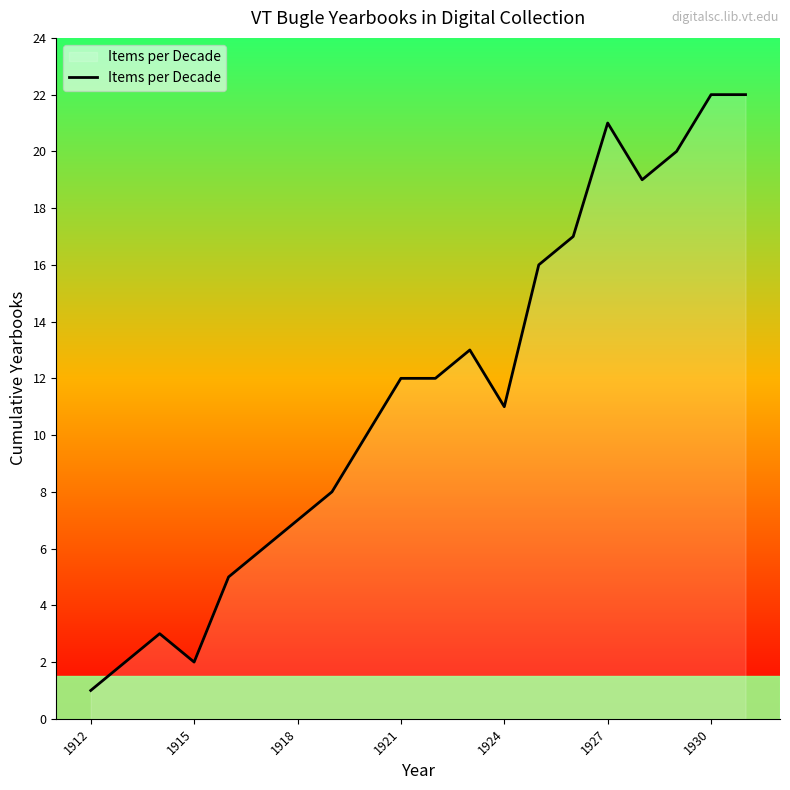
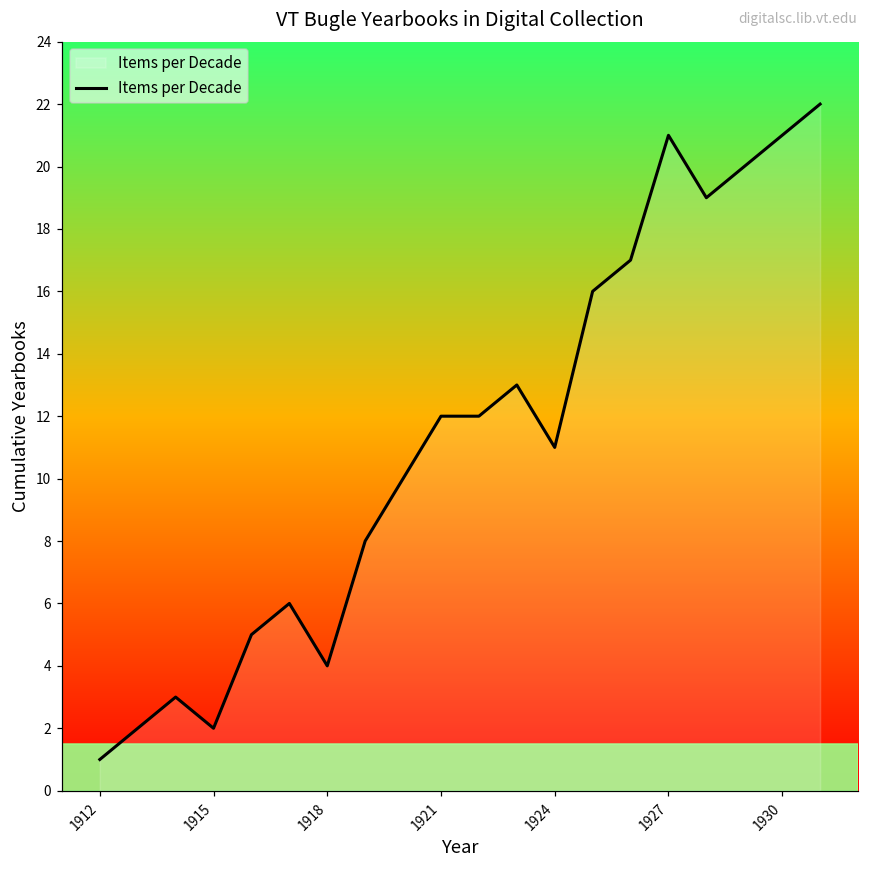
1918: 7 -> 4
1930: 22 -> 21
